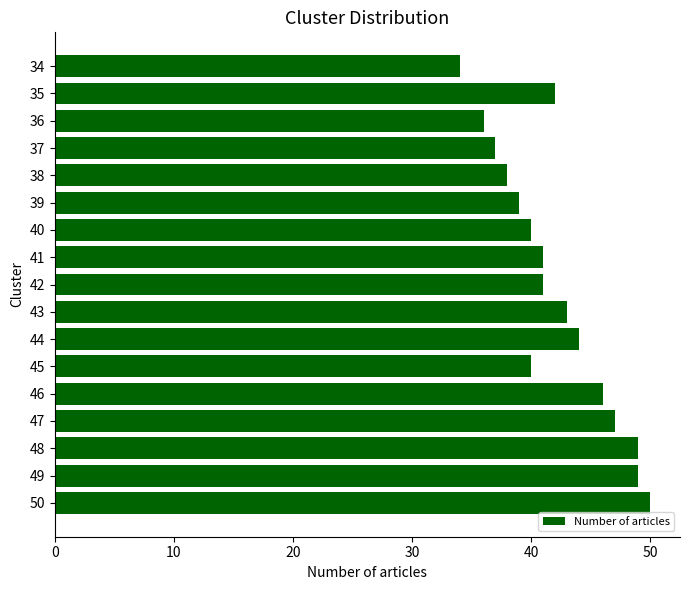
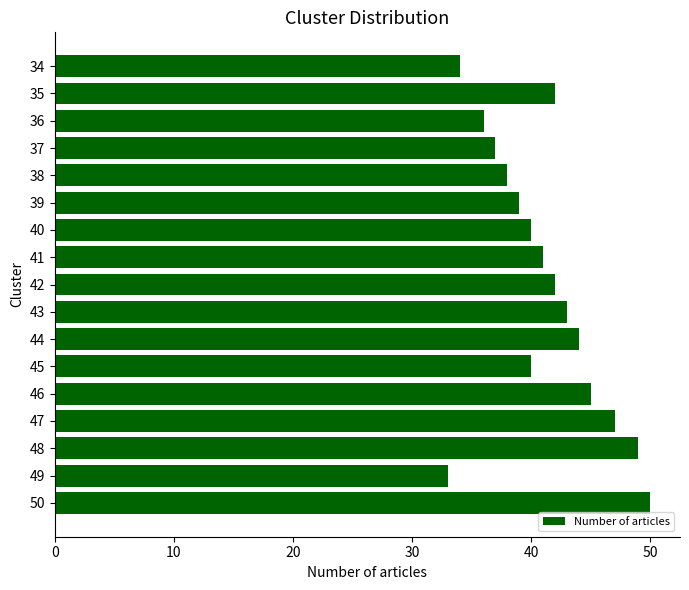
42: 41 -> 42
46: 46 -> 45
49: 49 -> 33
